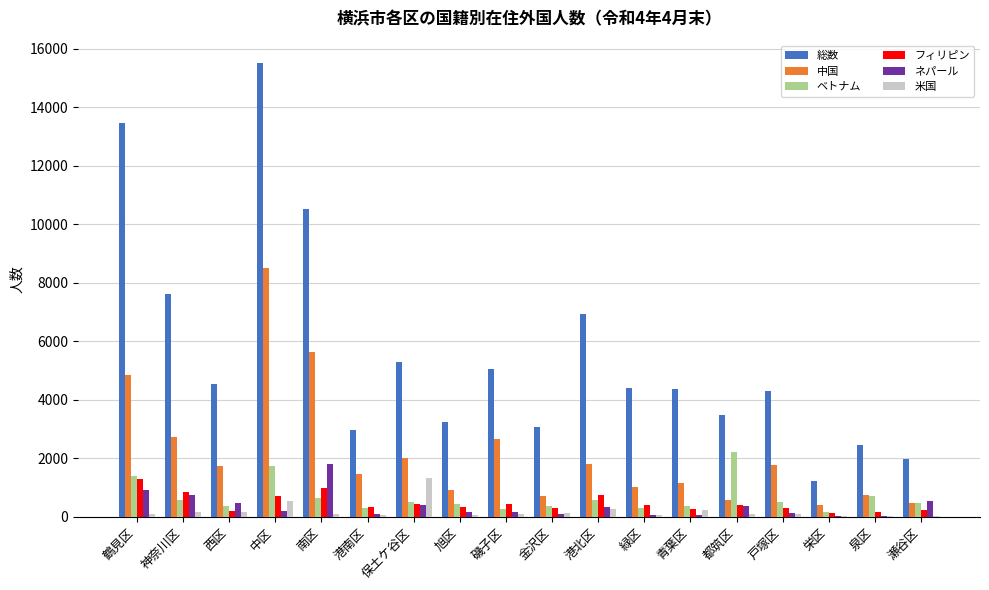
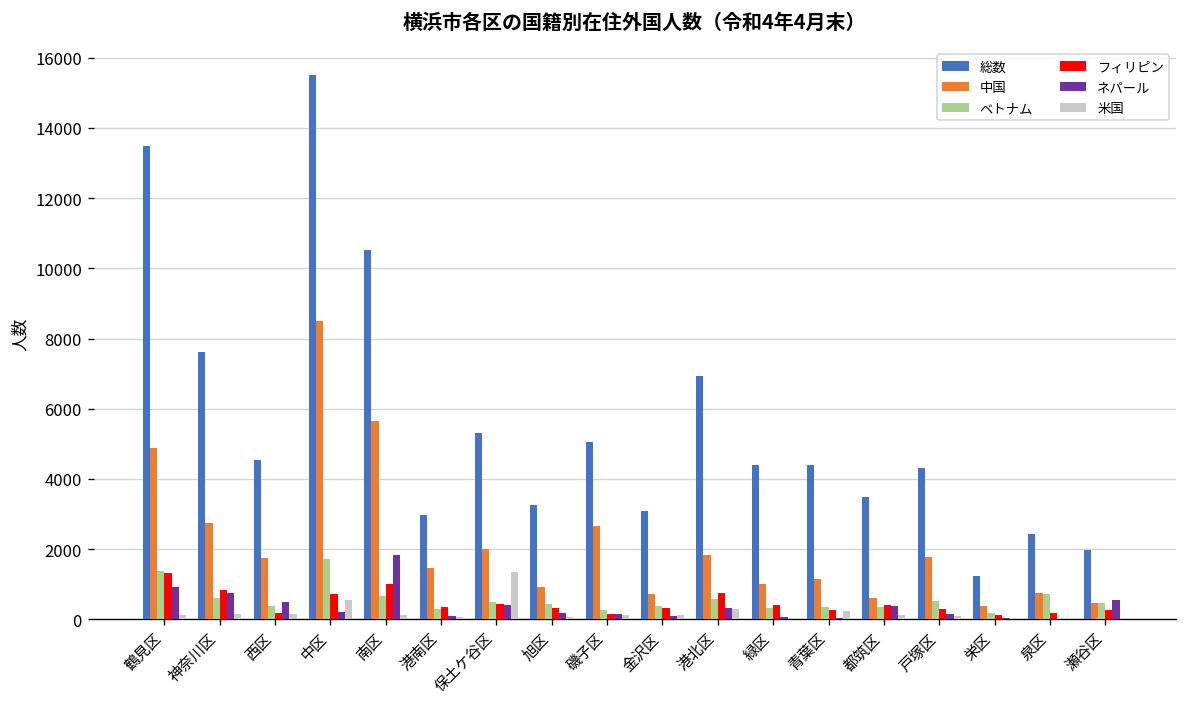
フィリピン, 磯子区: 400 -> 200
ベトナム, 都筑区: 2200 -> 400
